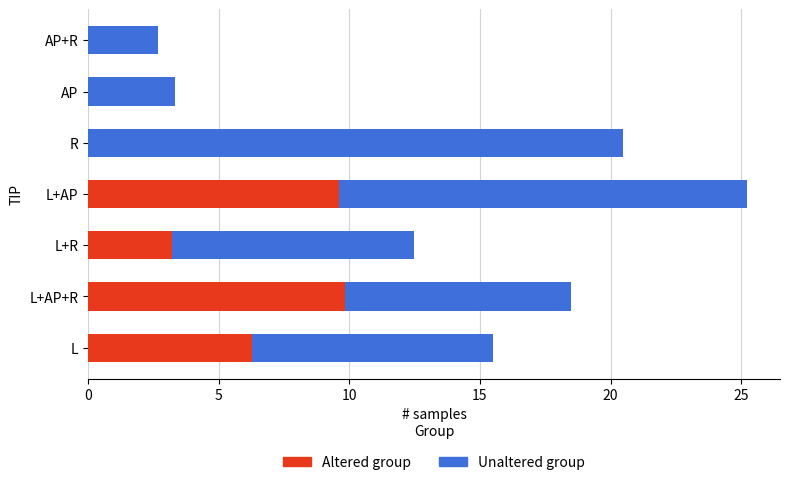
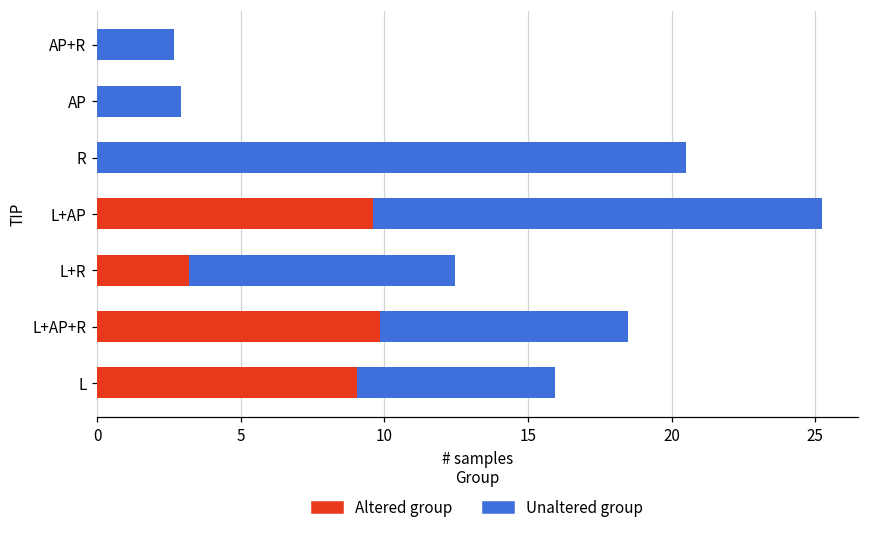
Unaltered group, AP: 3.3 -> 2.9
Altered group, L: 6.3 -> 9.0
Unaltered group, L: 9.2 -> 6.9
